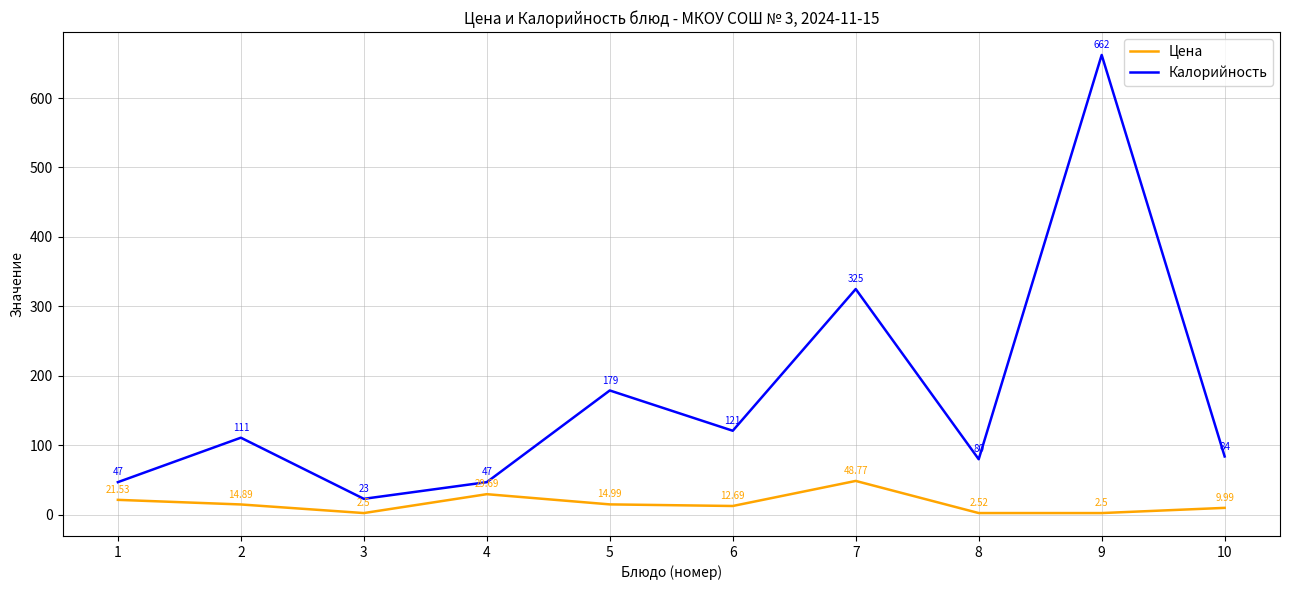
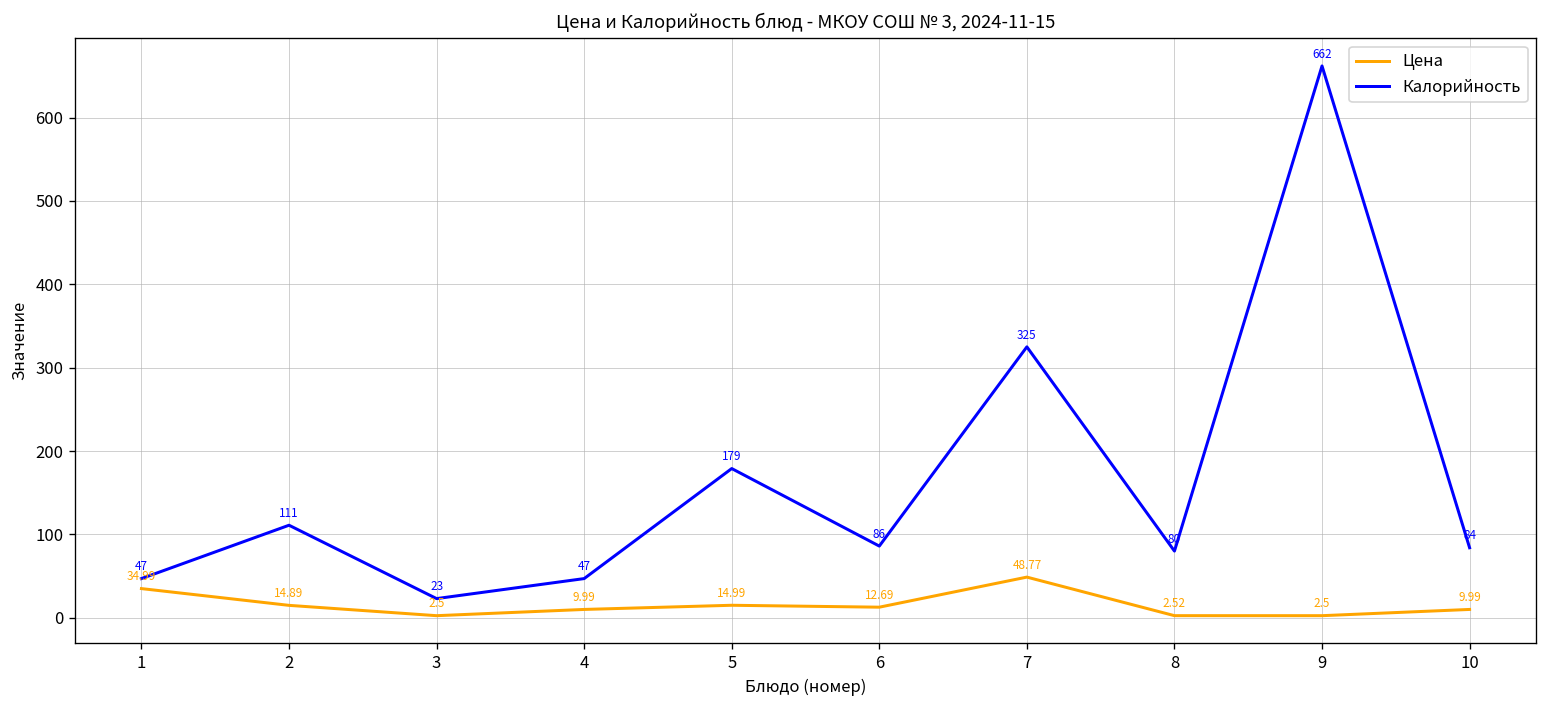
Цена, 1: 21.53 -> 34.99
Цена, 4: 29.69 -> 9.99
Калорийность, 6: 121 -> 86
